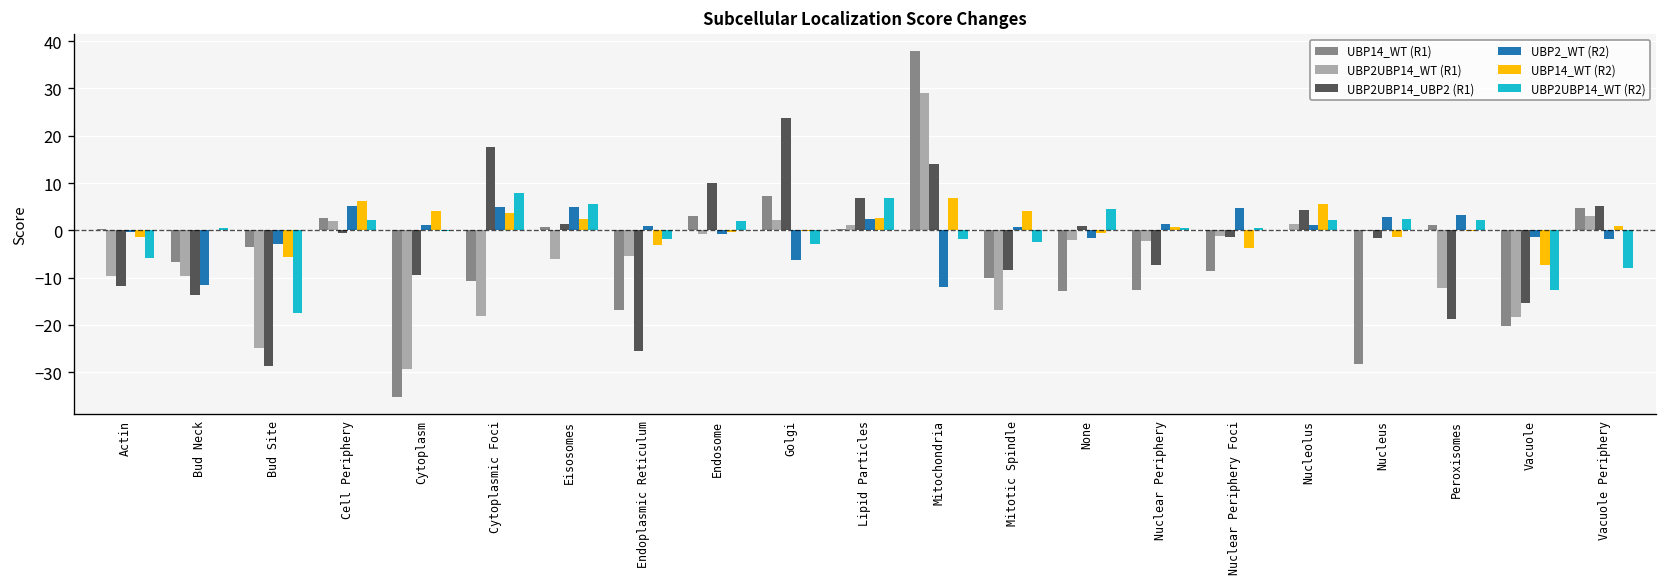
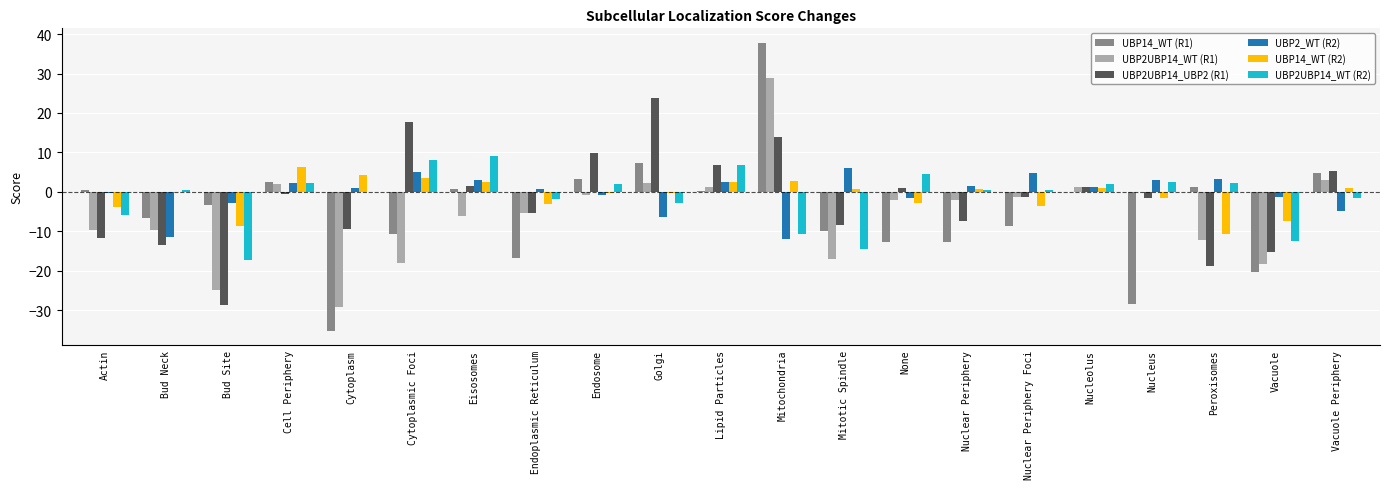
UBP14_WT (R2), Actin: -1 -> -4
UBP14_WT (R2), Bud Site: -6 -> -9
UBP2_WT (R2), Cell Periphery: 5 -> 2
UBP2_WT (R2), Eisosomes: 5 -> 3
UBP2UBP14_WT (R2), Eisosomes: 6 -> 9
UBP2UBP14_UBP2 (R1), Endoplasmic Reticulum: -26 -> -5
UBP14_WT (R2), Mitochondria: 7 -> 3
UBP2UBP14_WT (R2), Mitochondria: -2 -> -11
UBP2_WT (R2), Mitotic Spindle: 1 -> 6
UBP14_WT (R2), Mitotic Spindle: 4 -> 1
UBP2UBP14_WT (R2), Mitotic Spindle: -2 -> -15
UBP14_WT (R2), None: -1 -> -3
UBP2UBP14_UBP2 (R1), Nucleolus: 4 -> 1
UBP14_WT (R2), Nucleolus: 5 -> 1
UBP14_WT (R2), Peroxisomes: 0 -> -11
UBP2_WT (R2), Vacuole Periphery: -2 -> -5
UBP2UBP14_WT (R2), Vacuole Periphery: -8 -> -2
